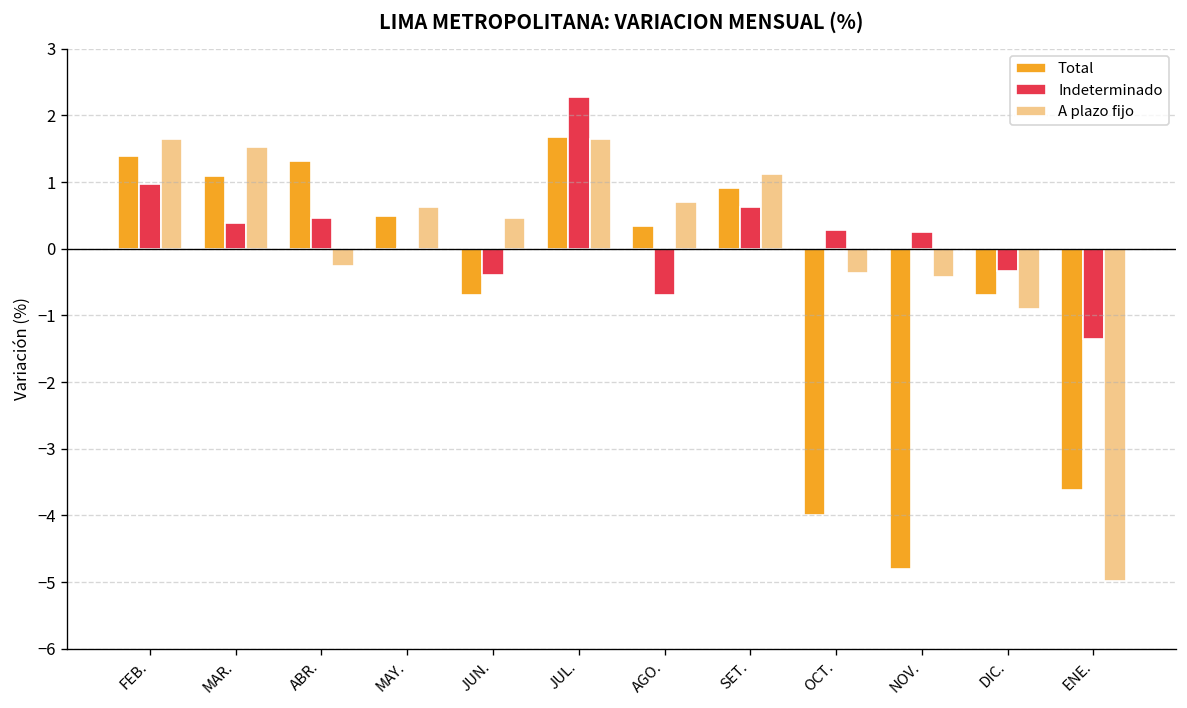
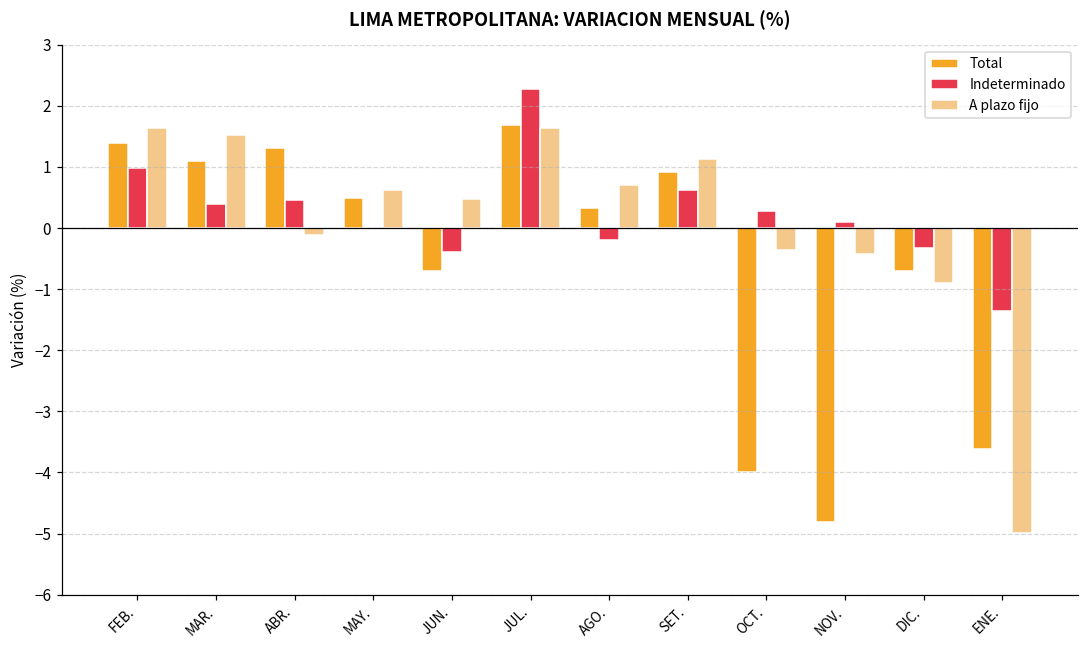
A plazo fijo, ABR.: -0.3 -> -0.1
Indeterminado, AGO.: -0.7 -> -0.2
Indeterminado, NOV.: 0.2 -> 0.1
